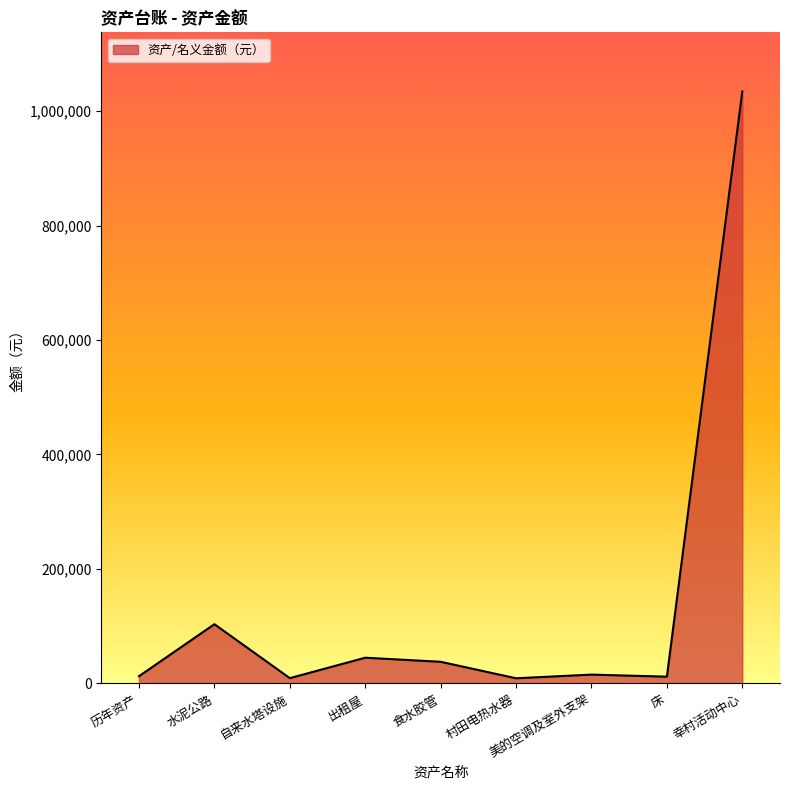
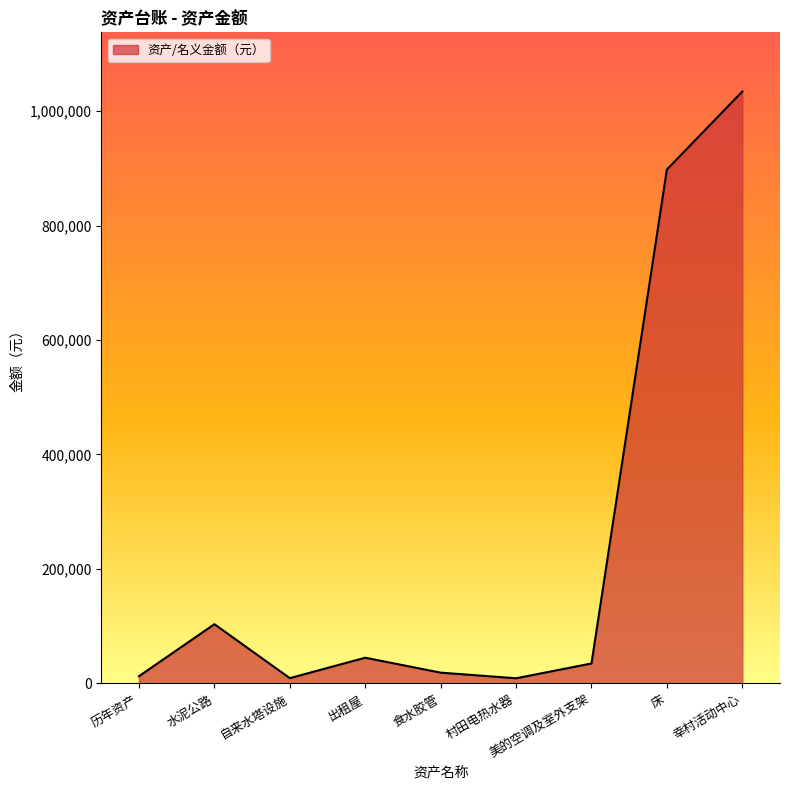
食水胶管: 40,000 -> 20,000
美的空调及室外支架: 20,000 -> 30,000
床: 10,000 -> 900,000
